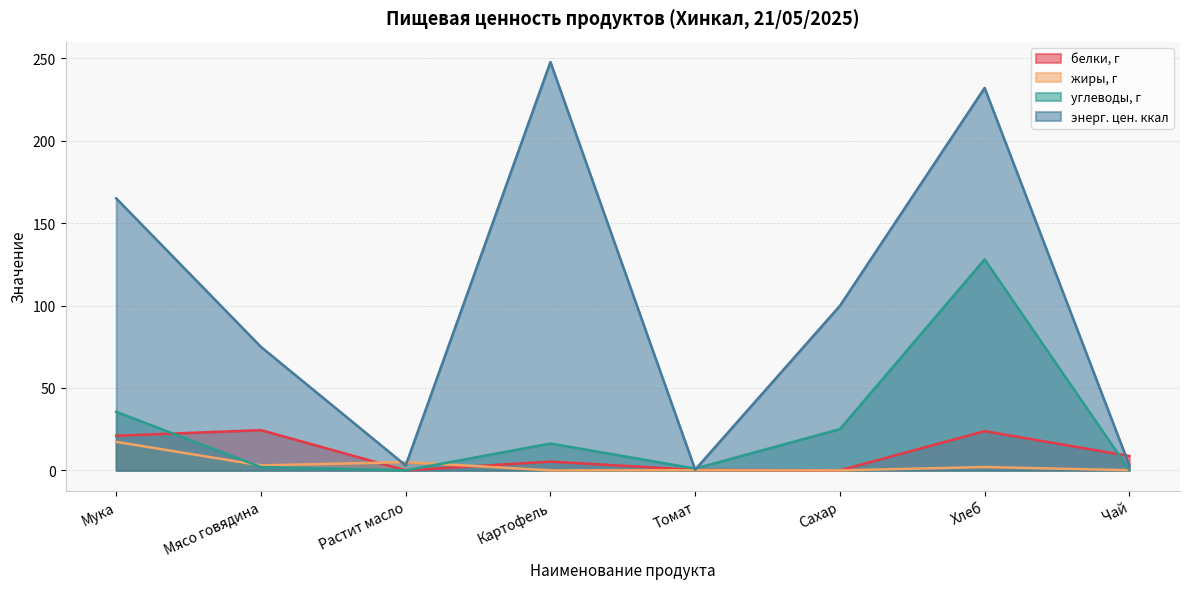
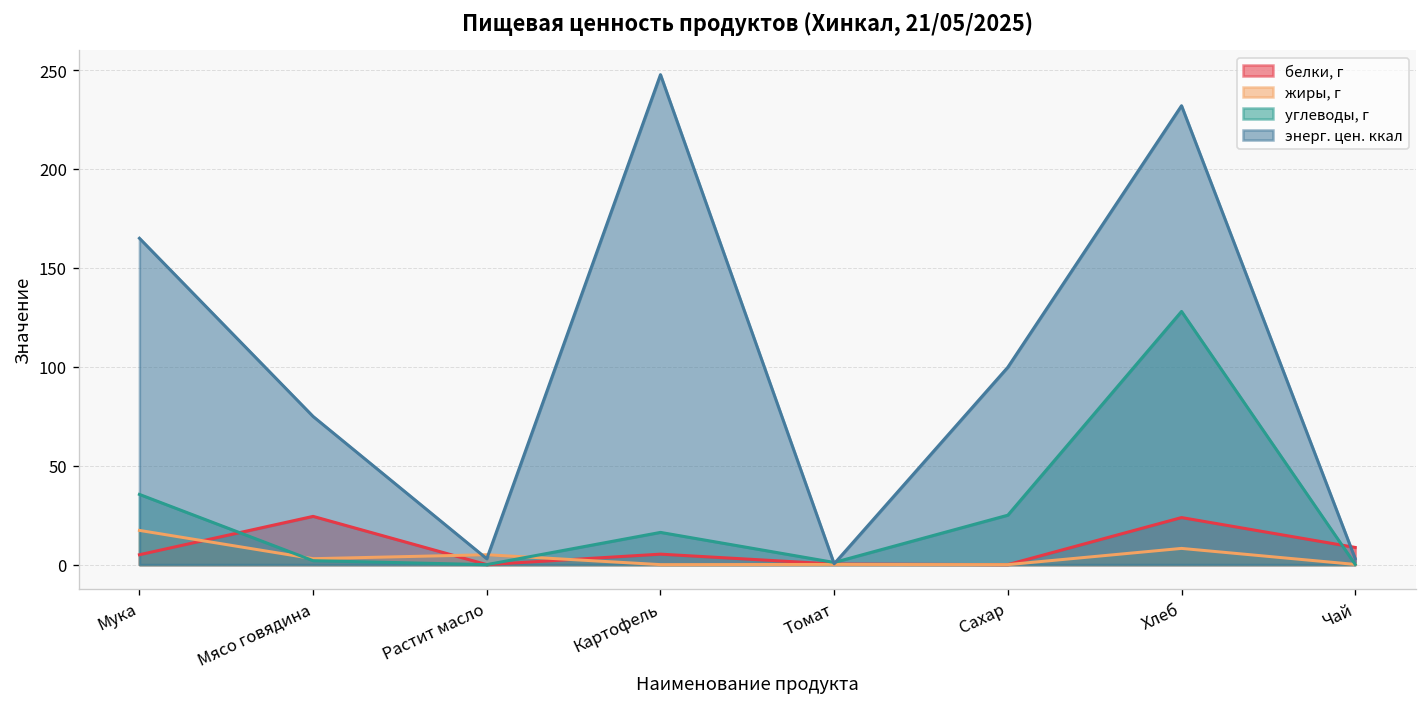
белки, г, Мука: 21 -> 5
жиры, г, Хлеб: 2 -> 8
